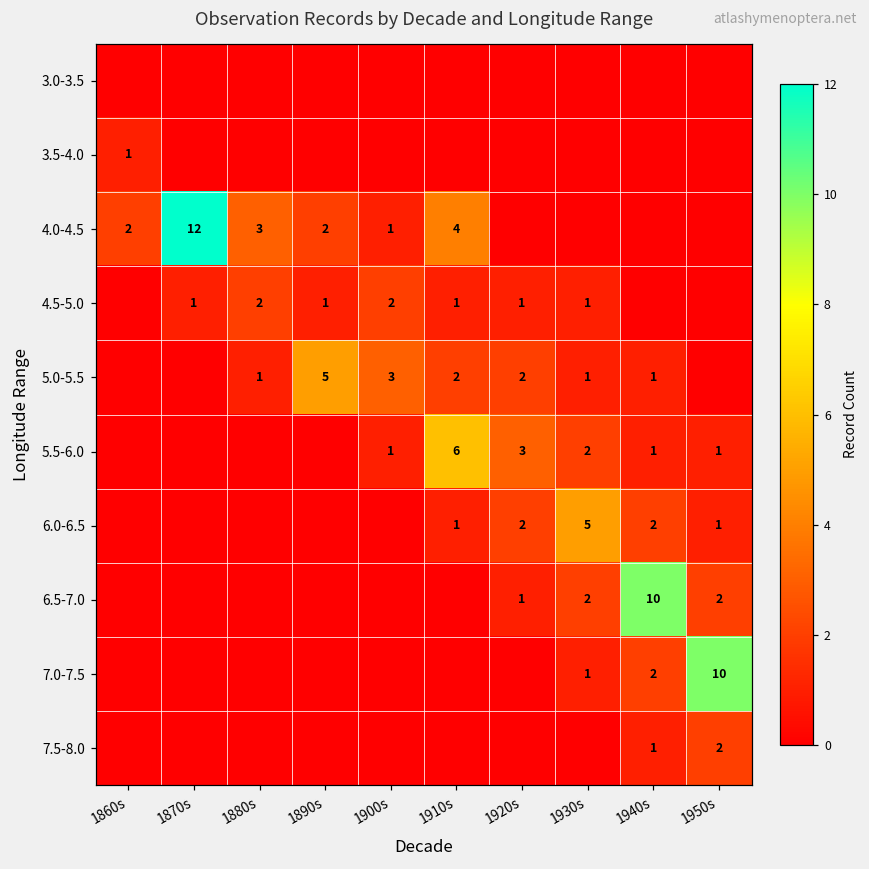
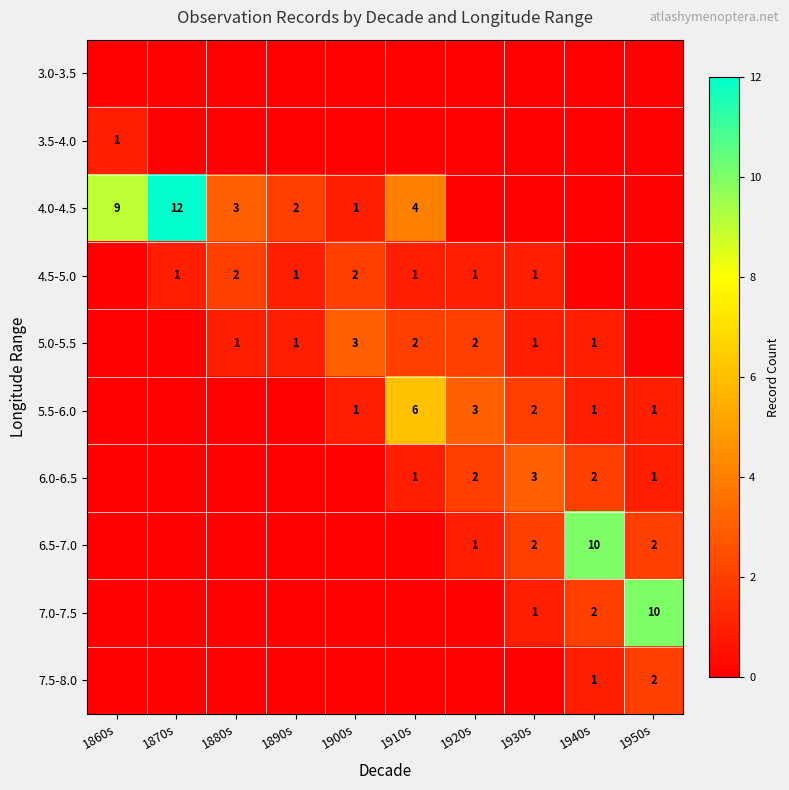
4.0-4.5, 1860s: 2 -> 9
5.0-5.5, 1890s: 5 -> 1
6.0-6.5, 1930s: 5 -> 3
